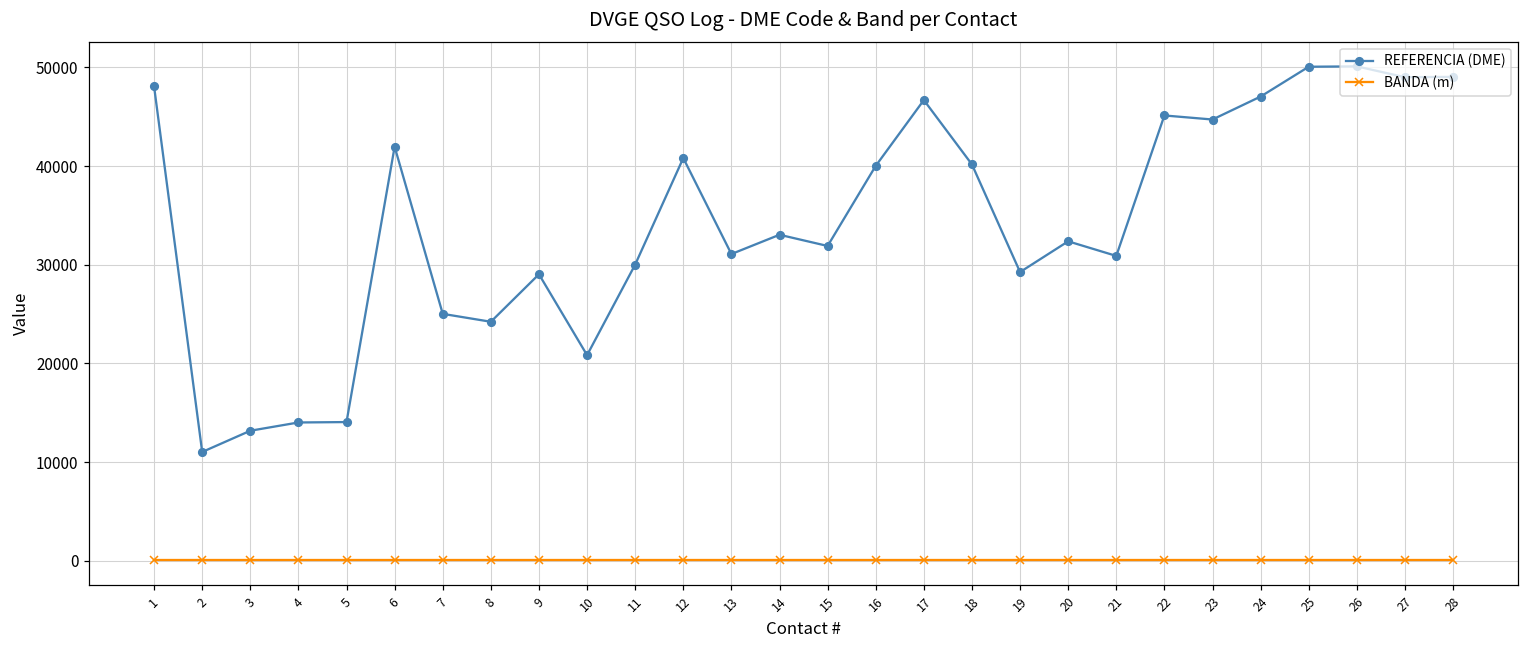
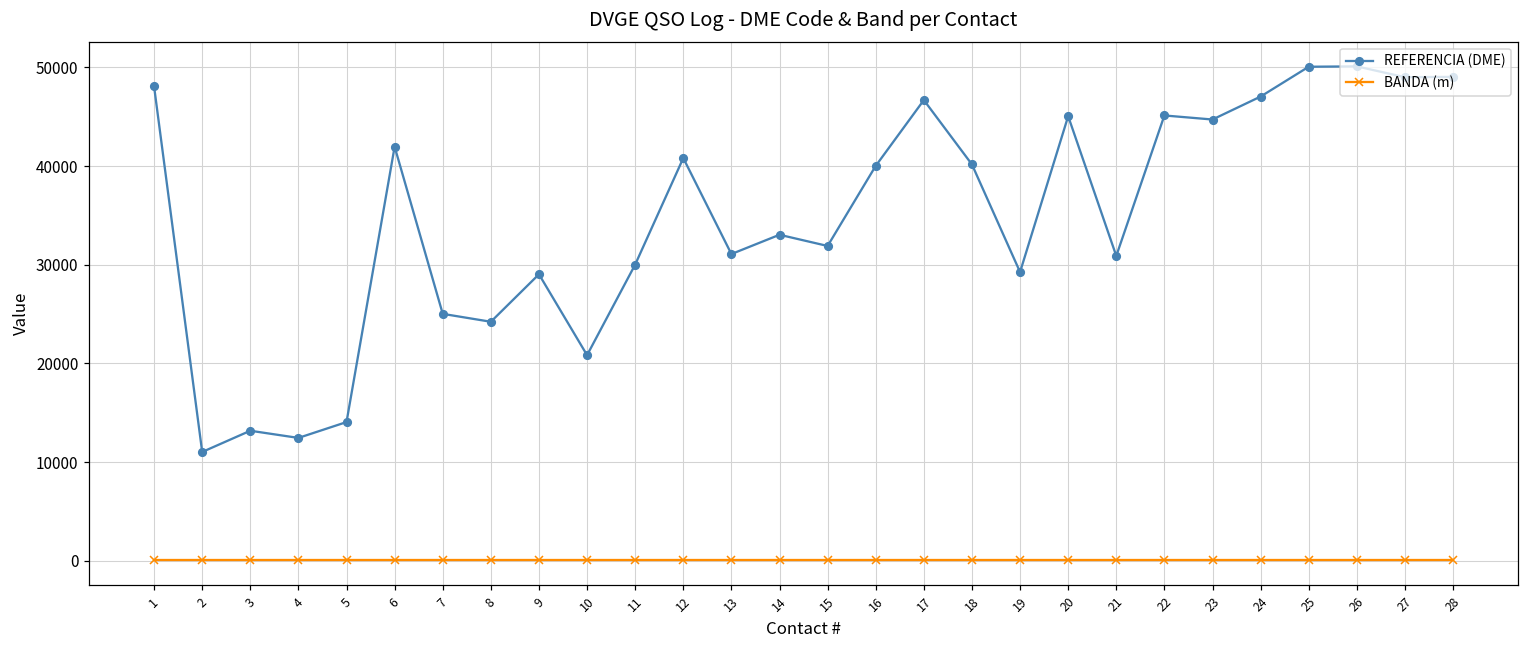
REFERENCIA (DME), 4: 14000 -> 12000
REFERENCIA (DME), 20: 32000 -> 45000
